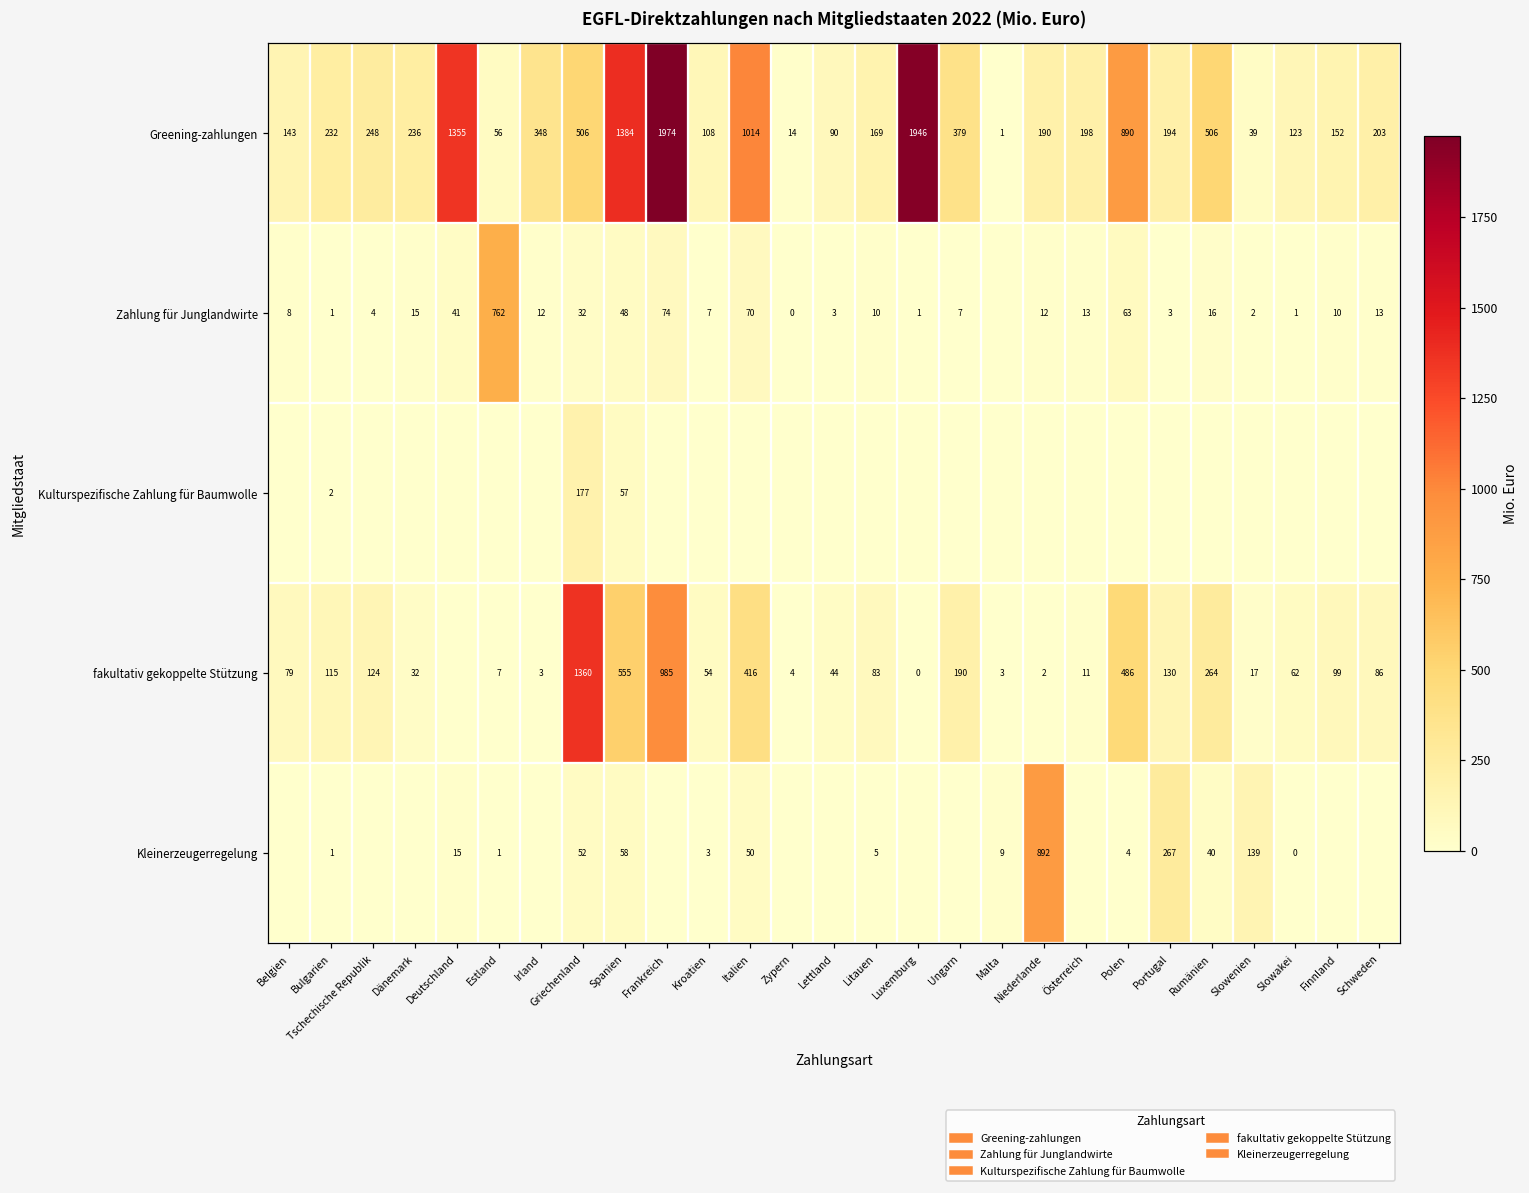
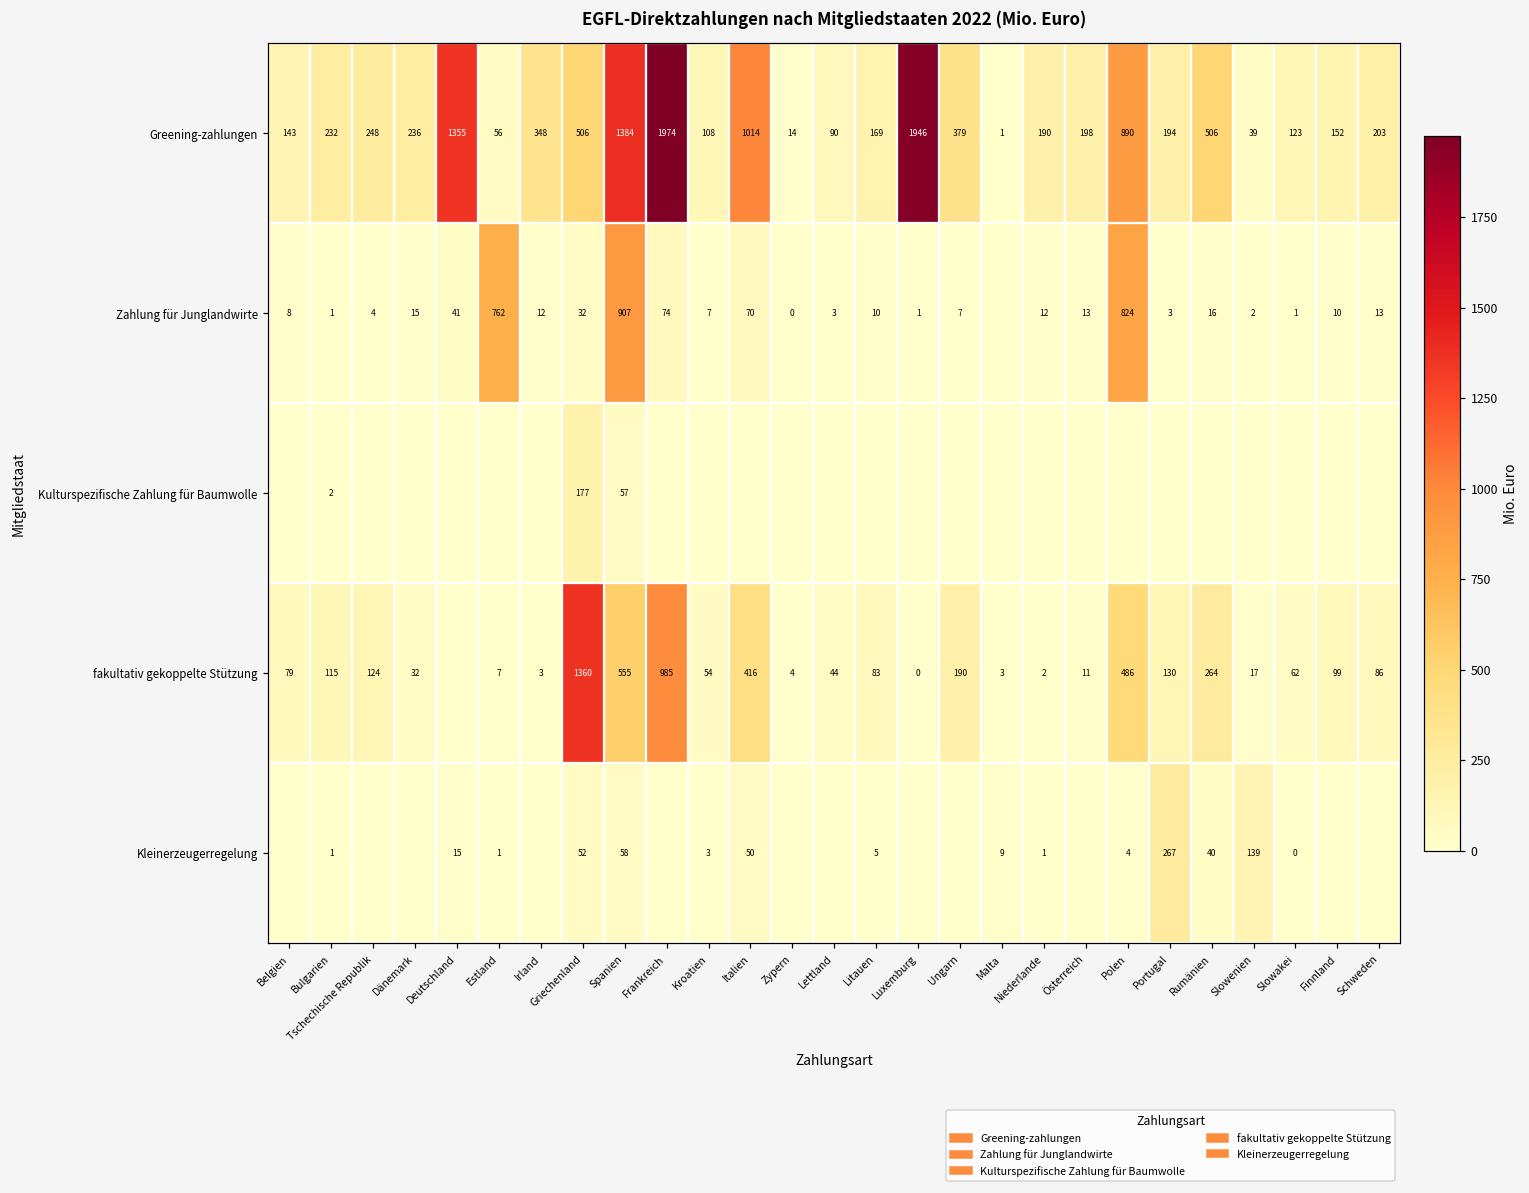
Zahlung für Junglandwirte, Spanien: 48 -> 907
Zahlung für Junglandwirte, Polen: 63 -> 824
Kleinerzeugerregelung, Niederlande: 892 -> 1
